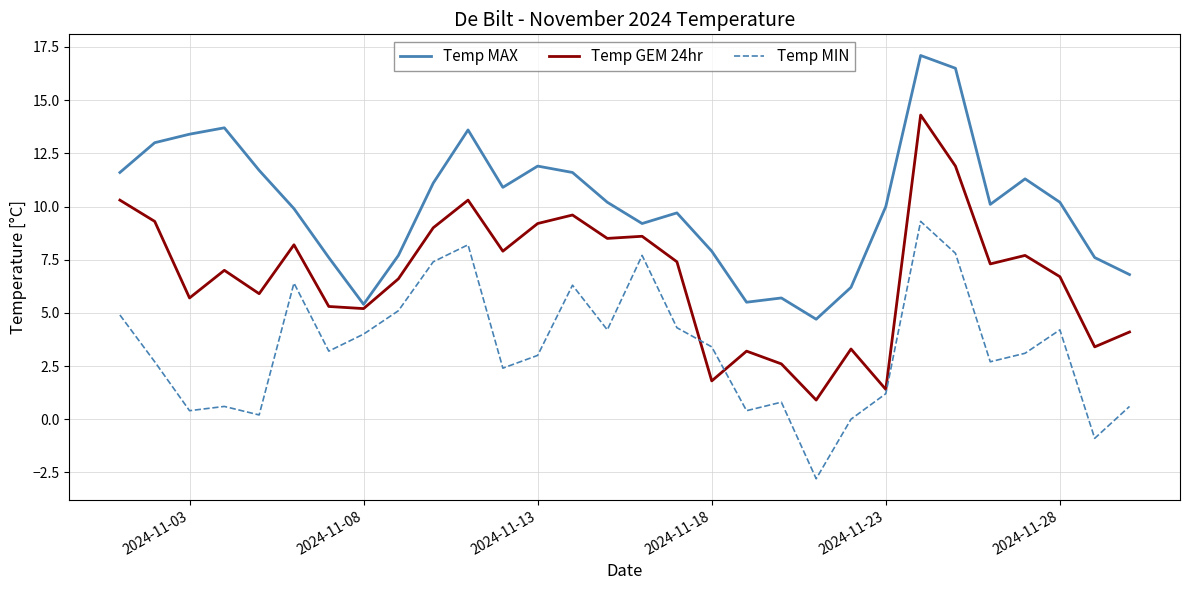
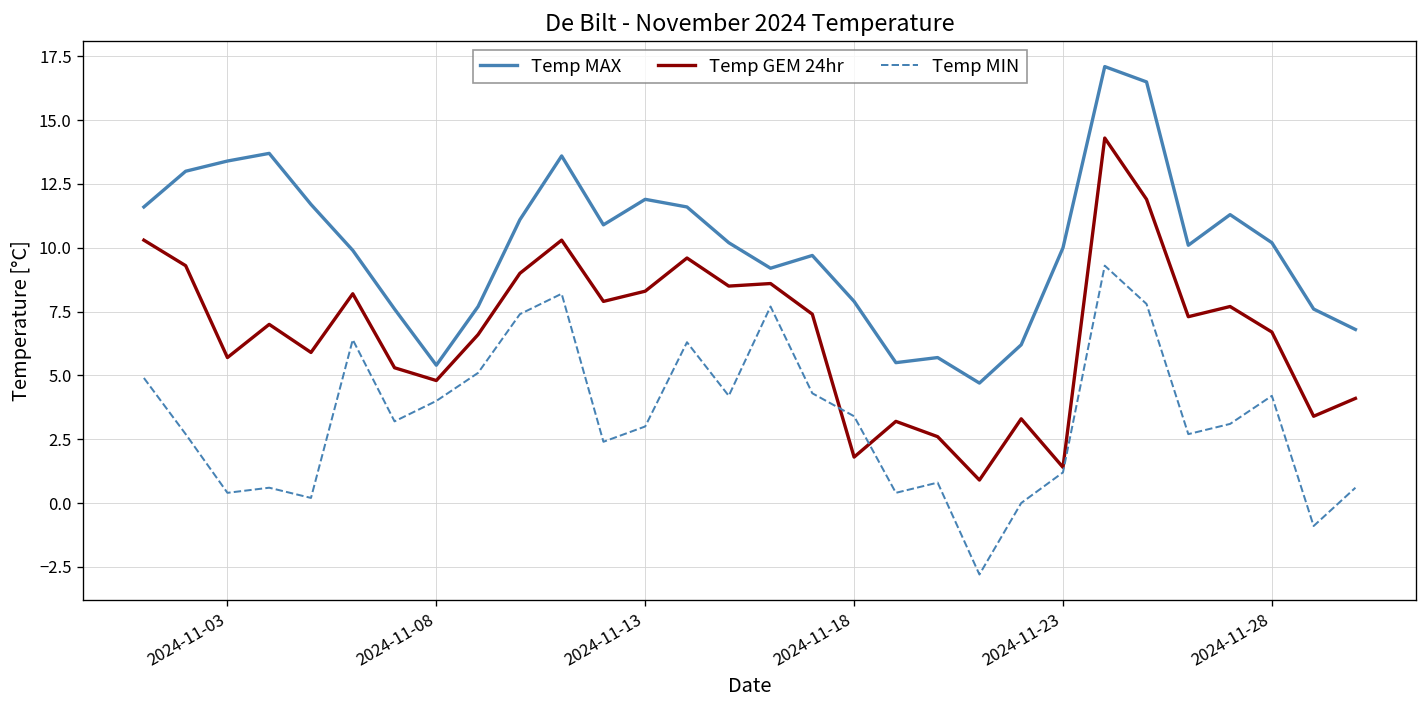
Temp GEM 24hr, 2024-11-08: 5.2 -> 4.8
Temp GEM 24hr, 2024-11-13: 9.2 -> 8.3
